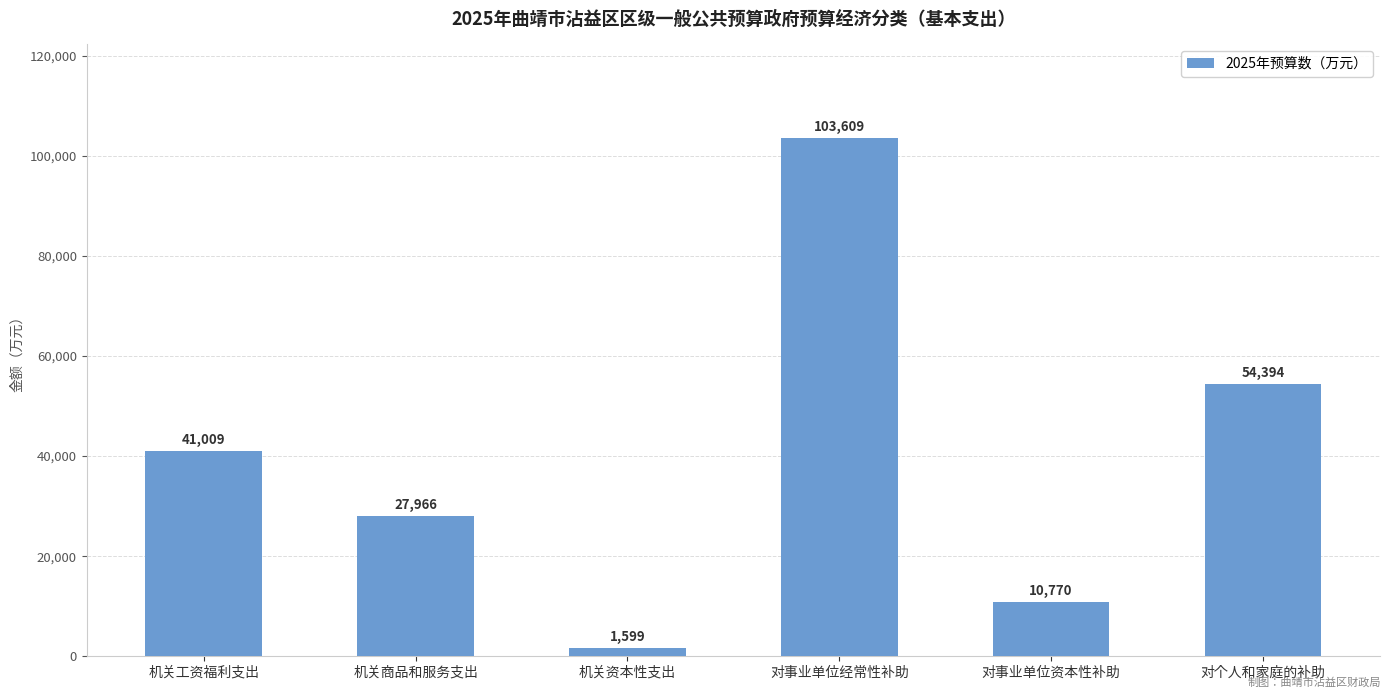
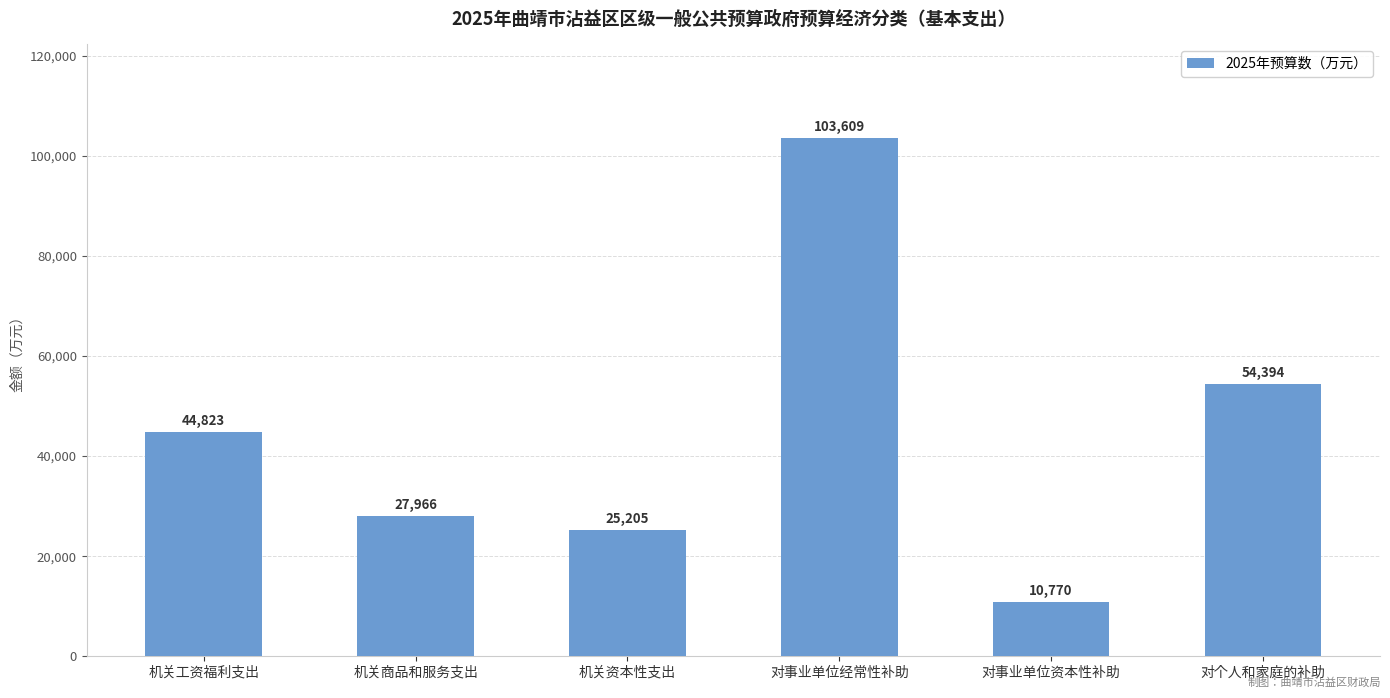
机关工资福利支出: 41,009 -> 44,823
机关资本性支出: 1,599 -> 25,205
